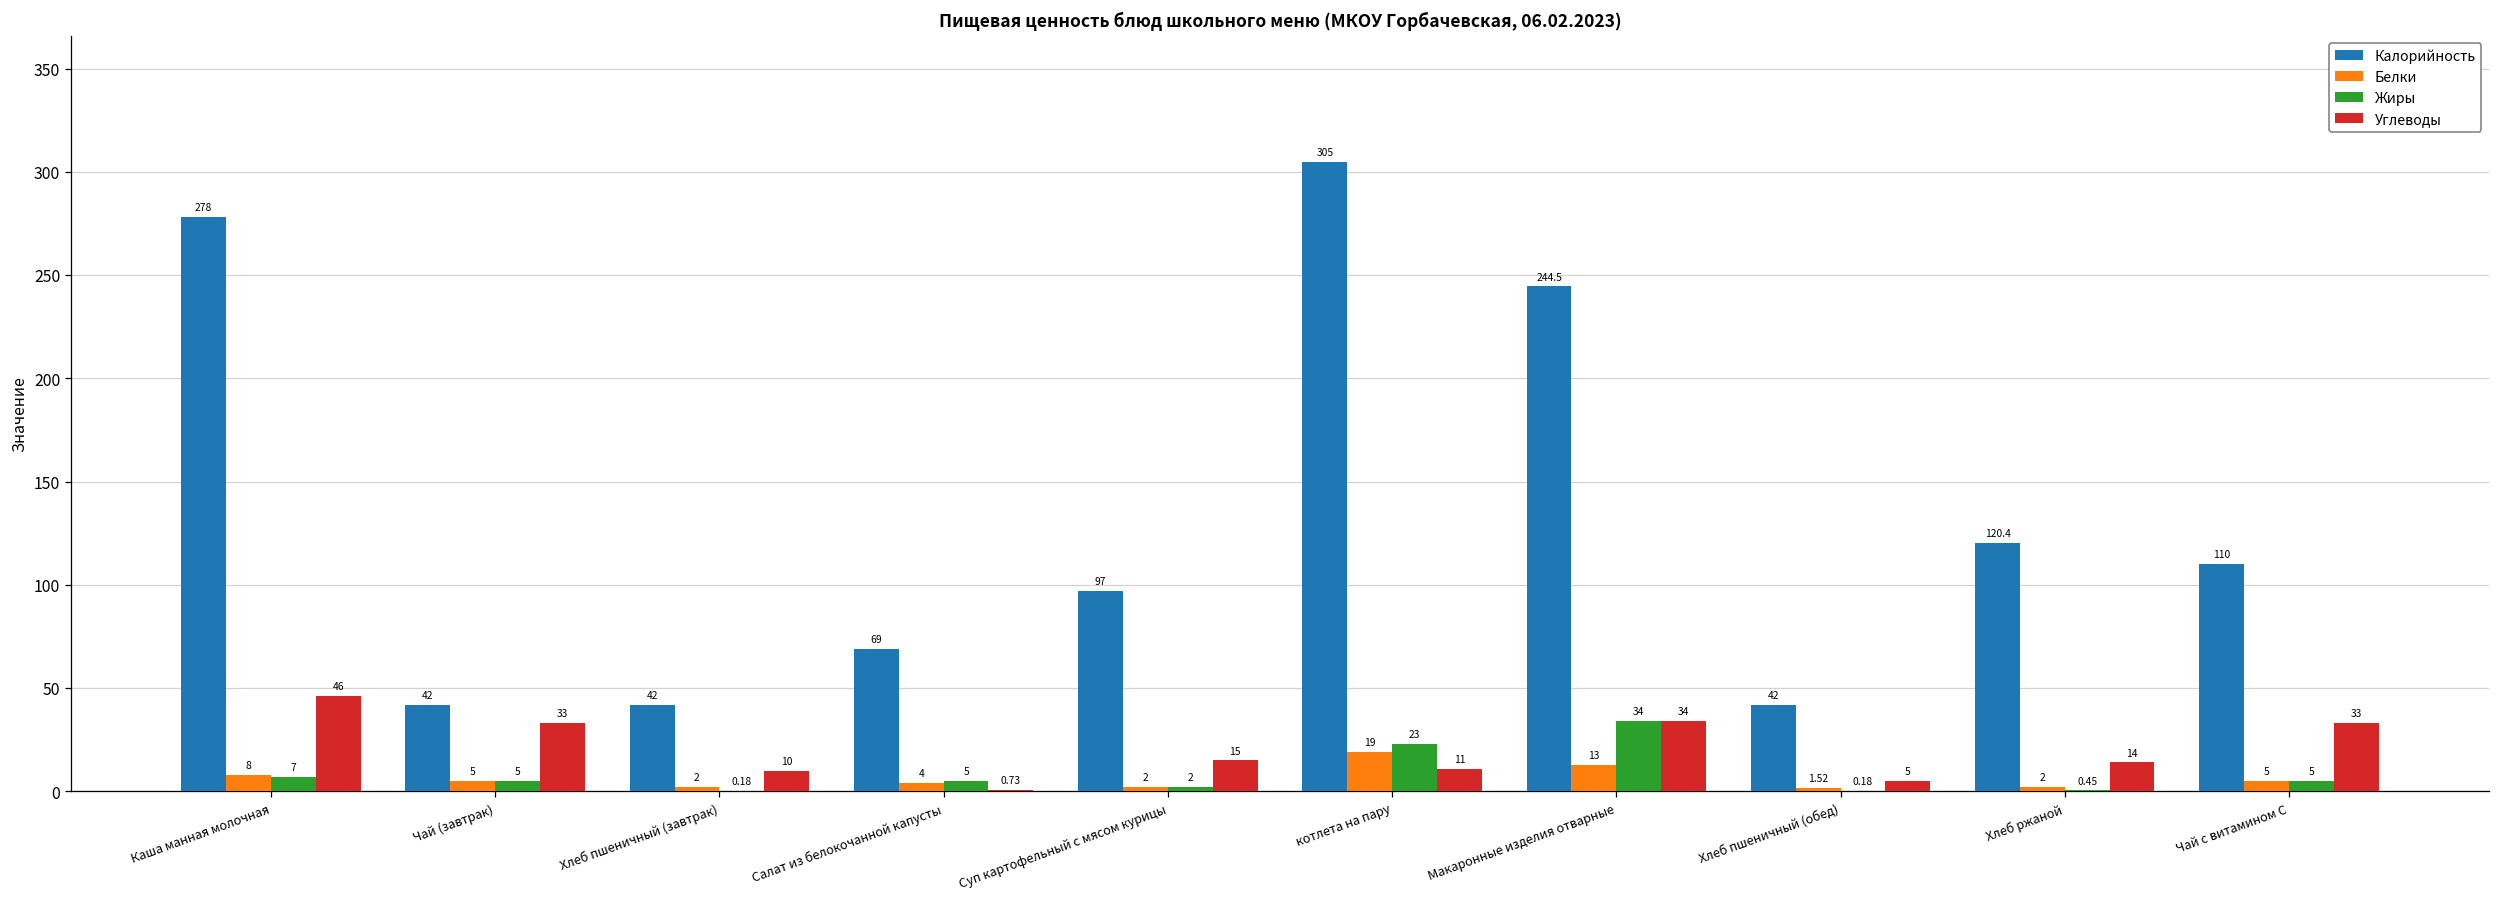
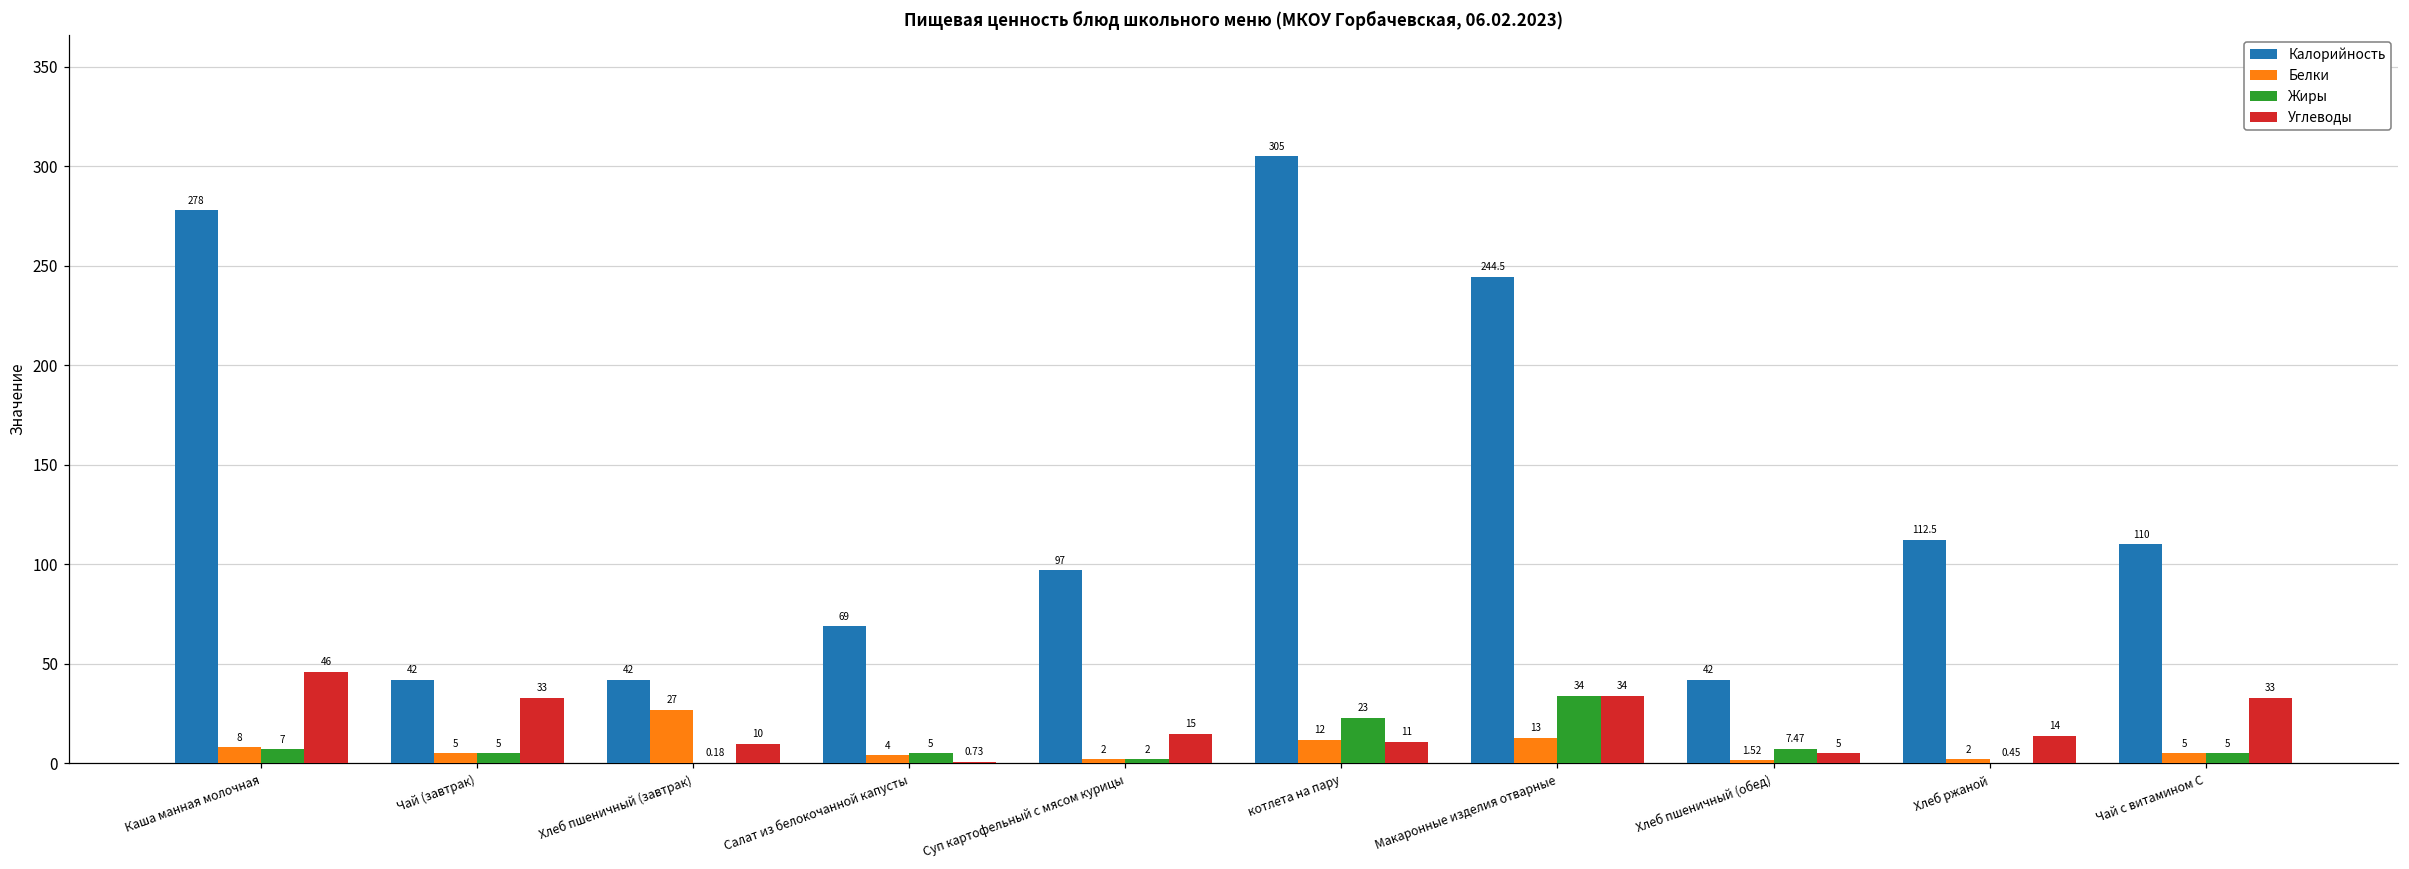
Белки, Хлеб пшеничный (завтрак): 2 -> 27
Белки, котлета на пару: 19 -> 12
Жиры, Хлеб пшеничный (обед): 0.18 -> 7.47
Калорийность, Хлеб ржаной: 120.4 -> 112.5
